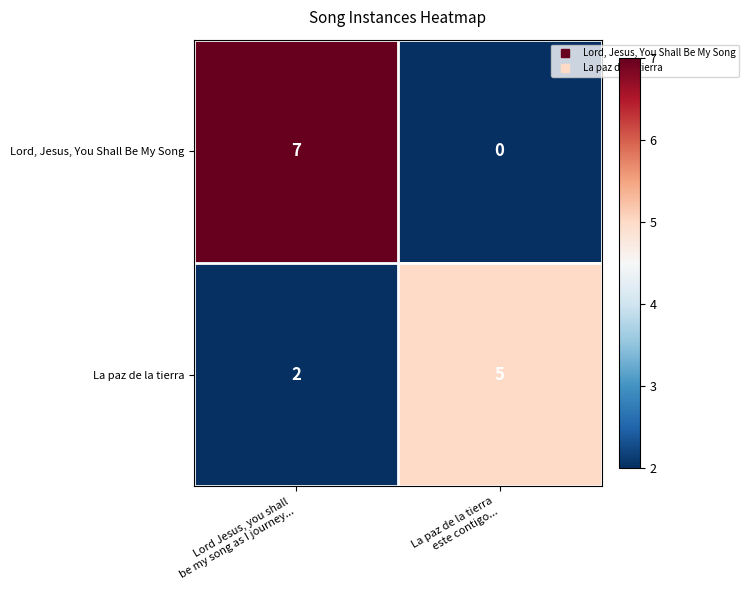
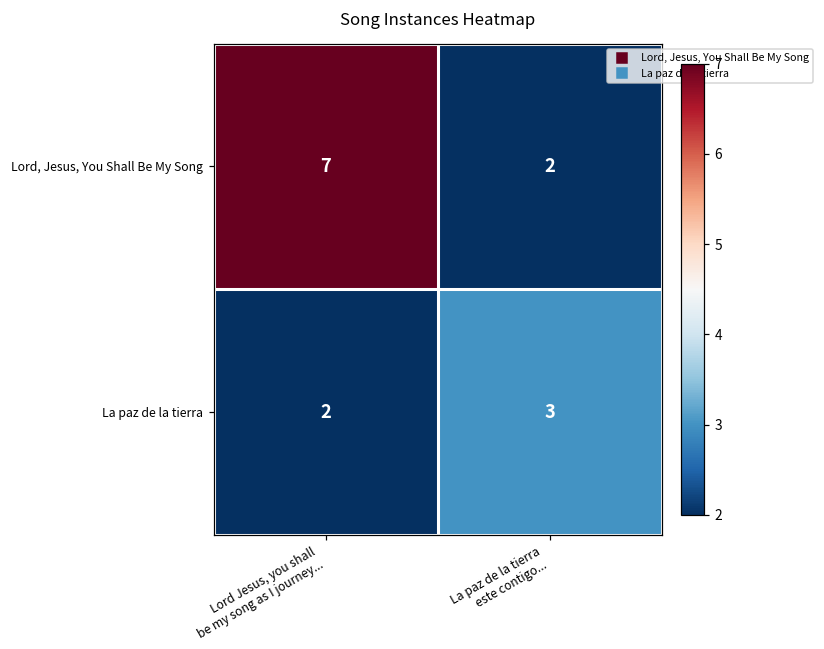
Lord, Jesus, You Shall Be My Song, La paz de la tierra este contigo...: 0 -> 2
La paz de la tierra, La paz de la tierra este contigo...: 5 -> 3
